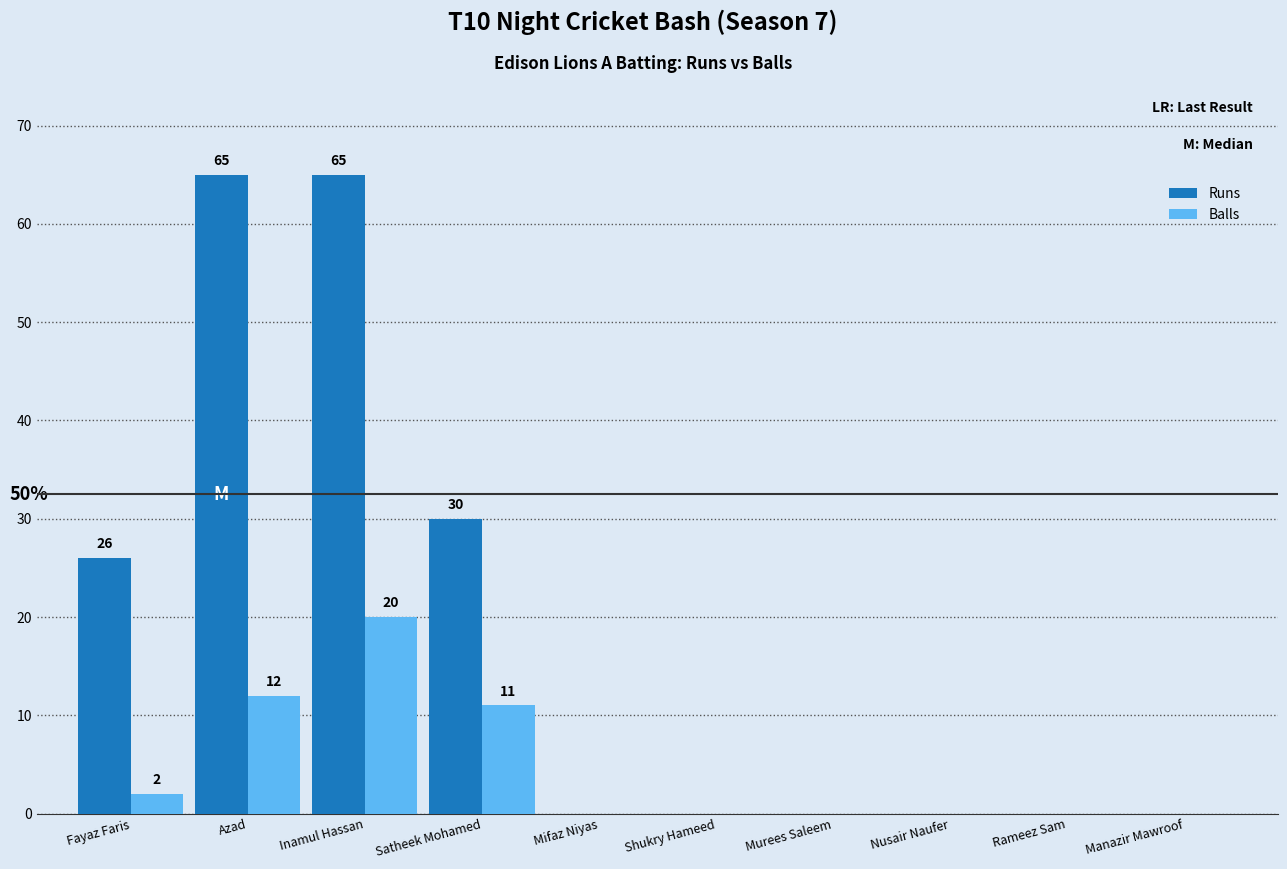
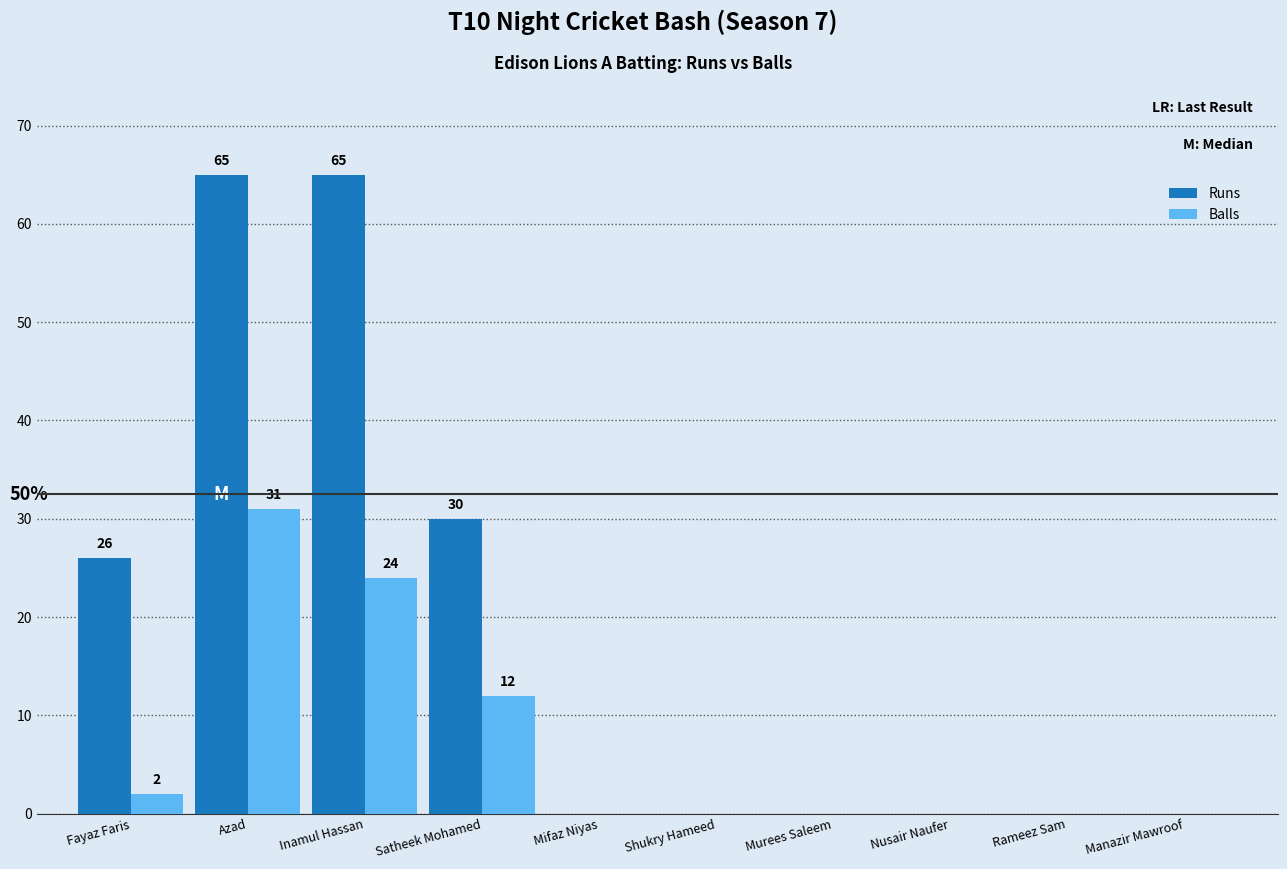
Balls, Azad: 12 -> 31
Balls, Inamul Hassan: 20 -> 24
Balls, Satheek Mohamed: 11 -> 12
